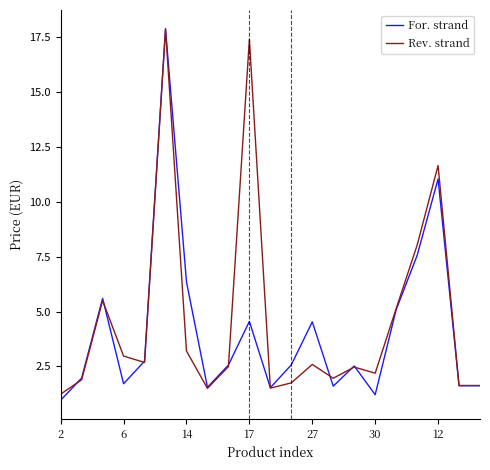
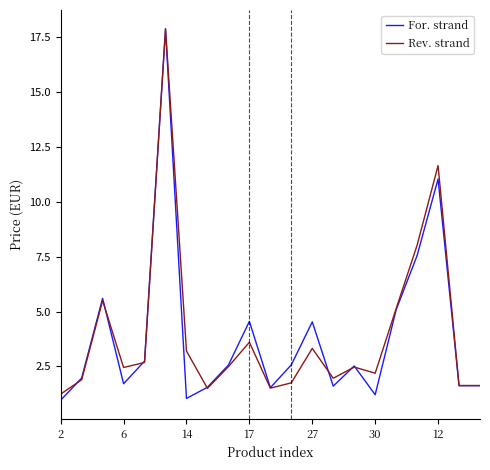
Rev. strand, 6: 3.0 -> 2.5
For. strand, 14: 6.4 -> 1.0
Rev. strand, 17: 17.4 -> 3.6
Rev. strand, 27: 2.6 -> 3.3
